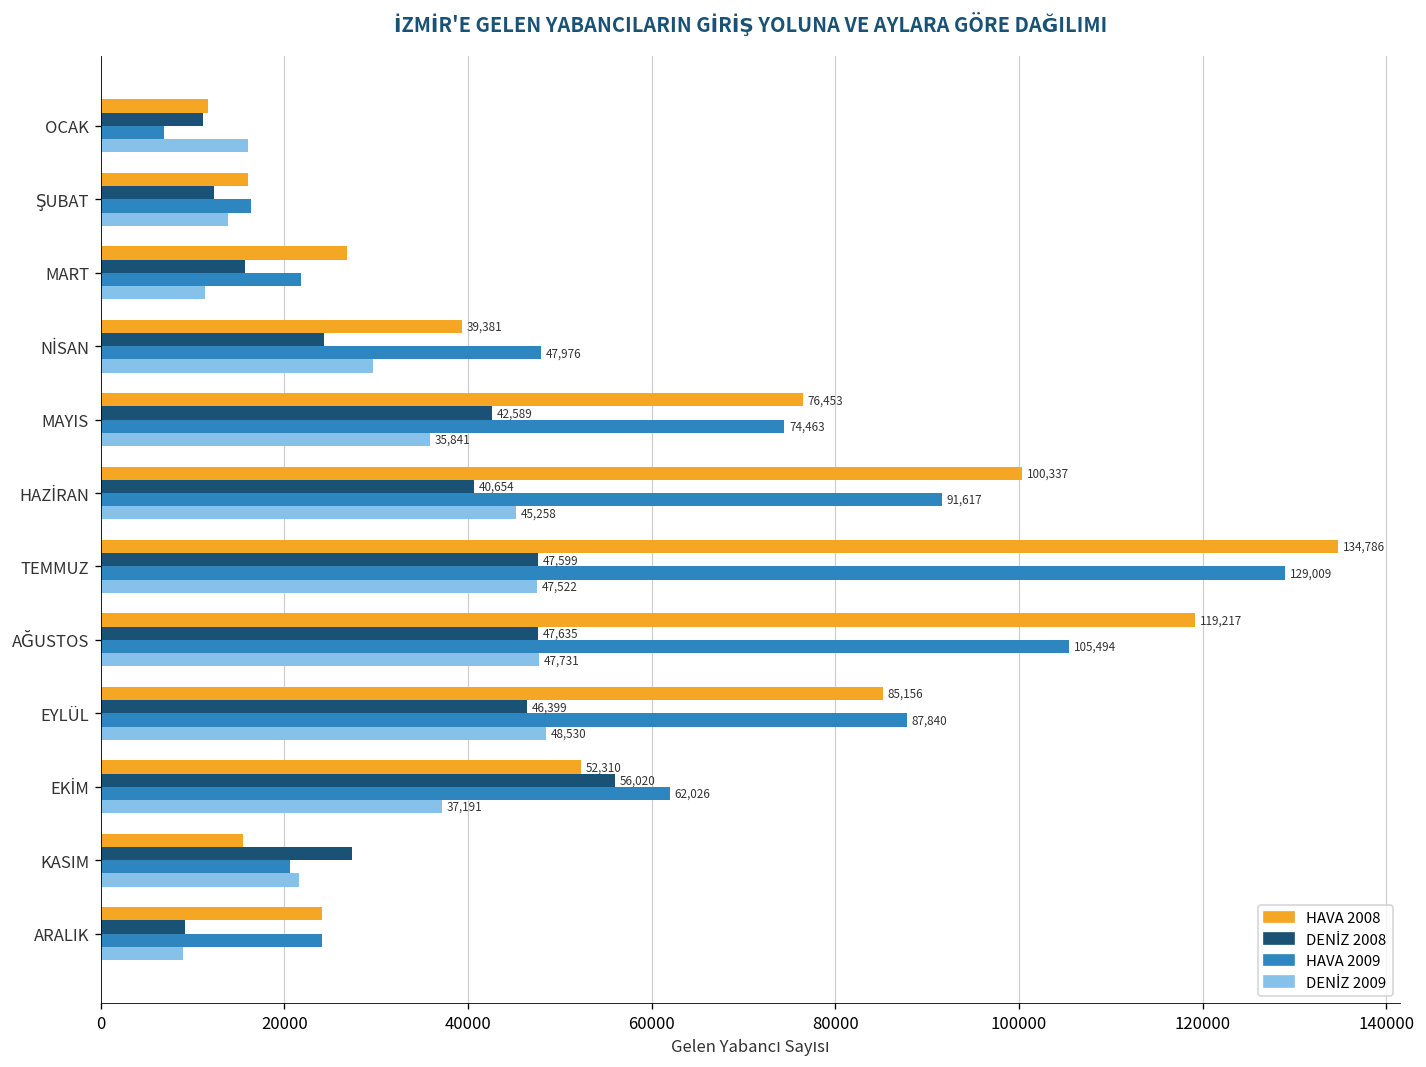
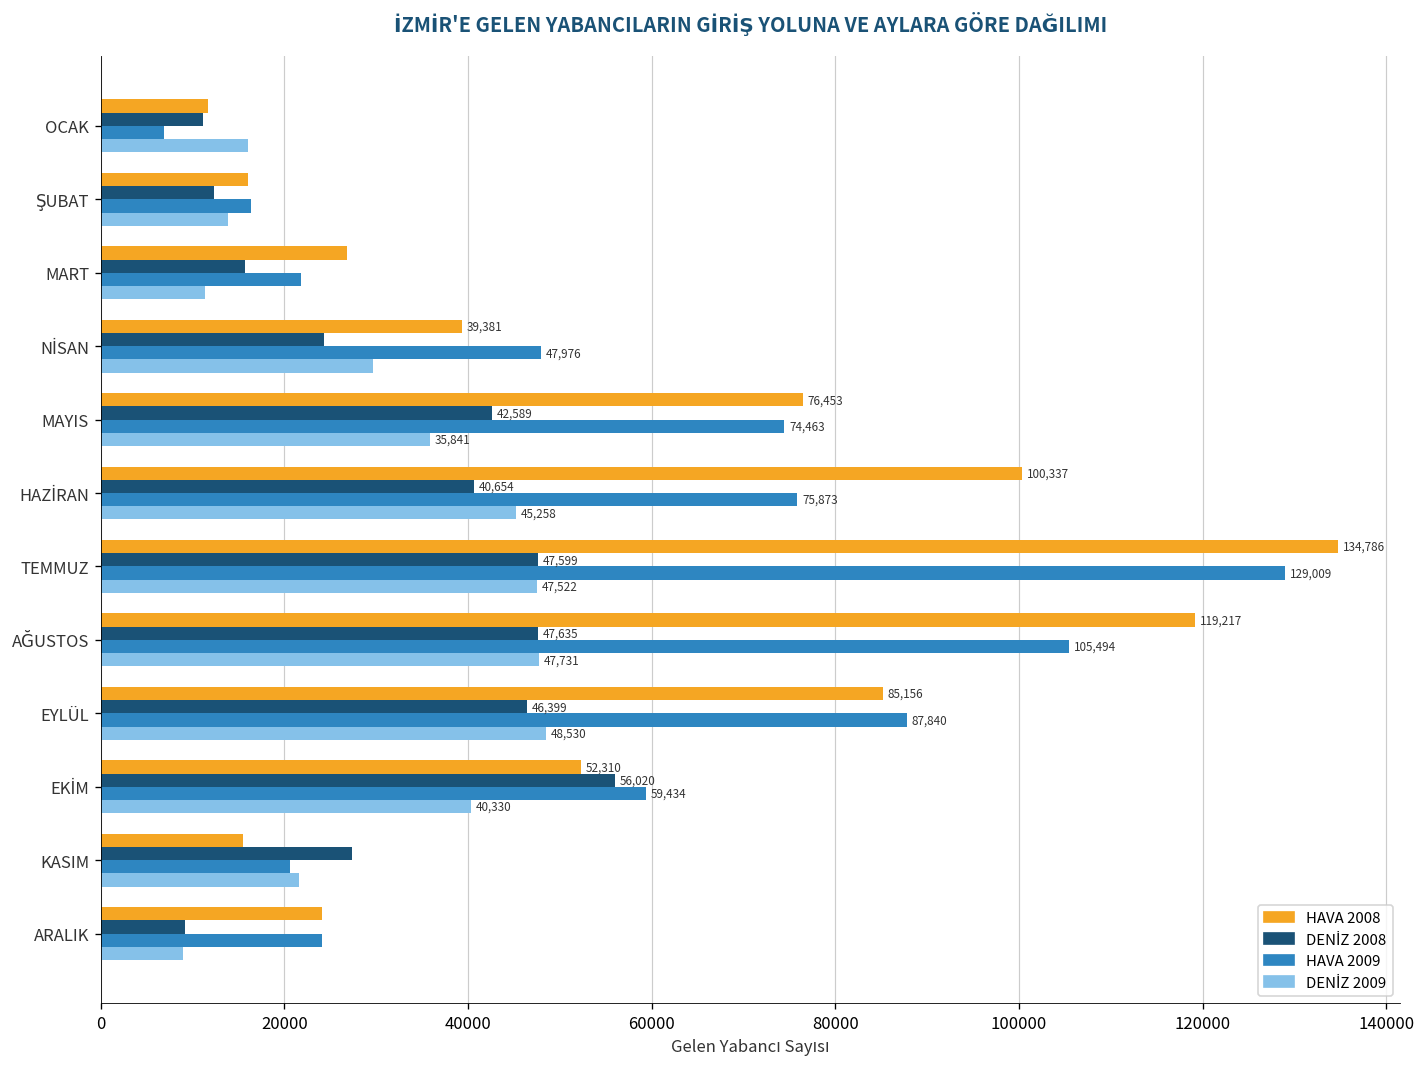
HAVA 2009, HAZİRAN: 91,617 -> 75,873
HAVA 2009, EKİM: 62,026 -> 59,434
DENİZ 2009, EKİM: 37,191 -> 40,330
